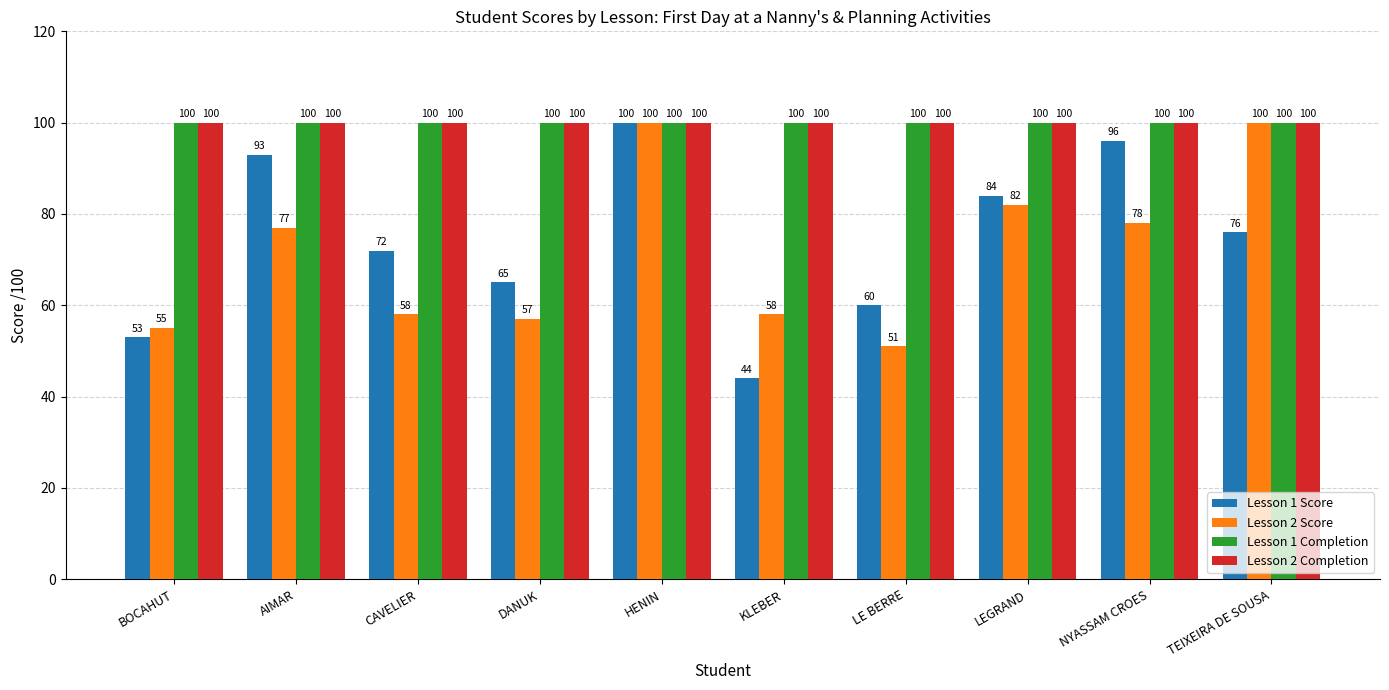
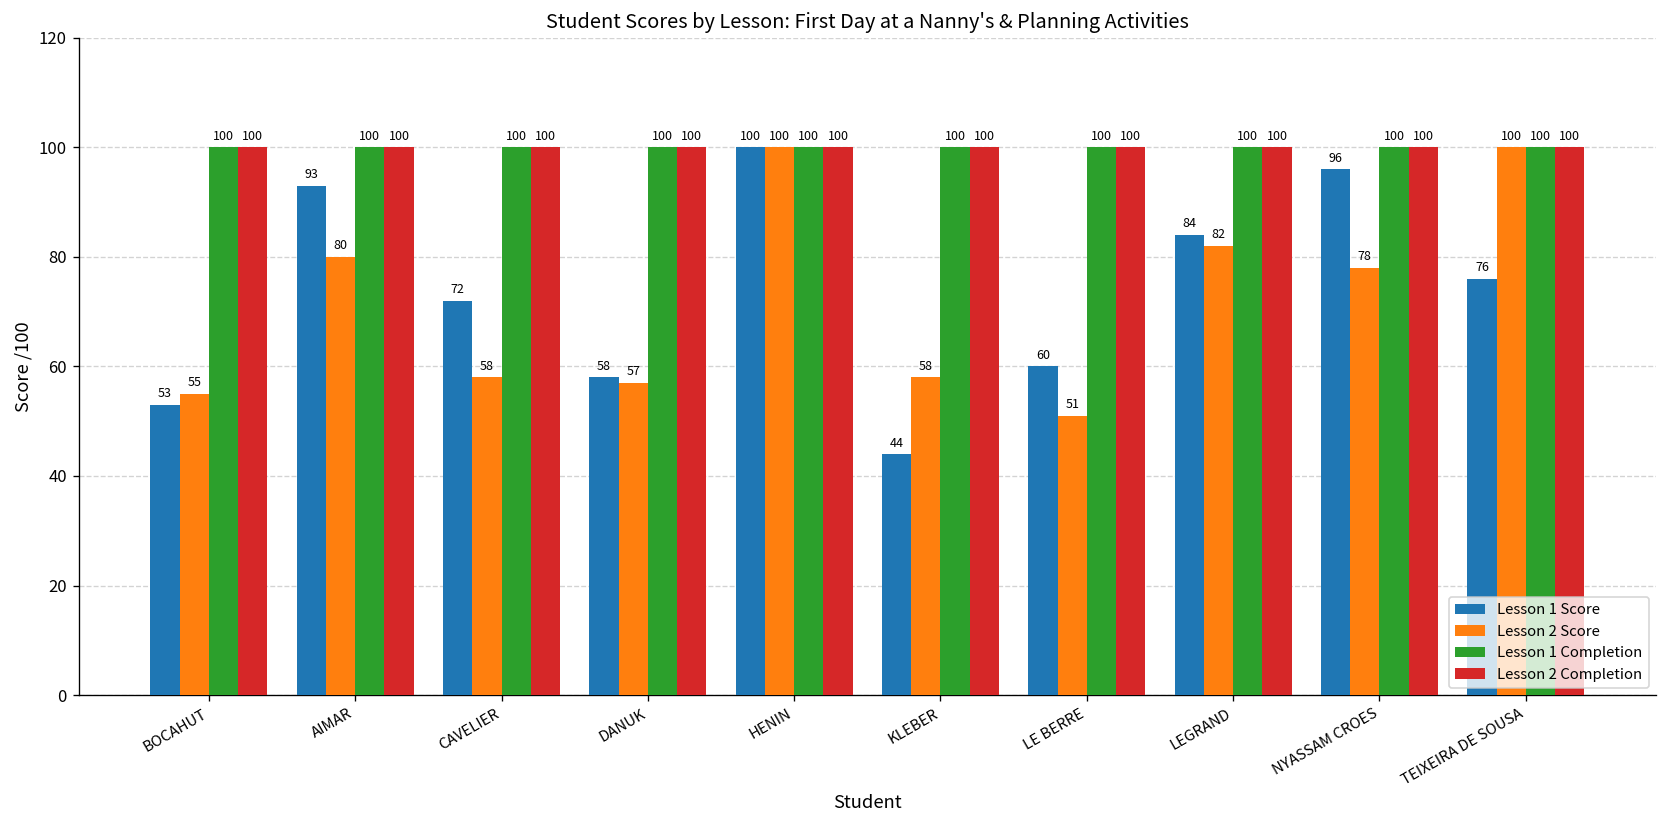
Lesson 2 Score, AIMAR: 77 -> 80
Lesson 1 Score, DANUK: 65 -> 58
